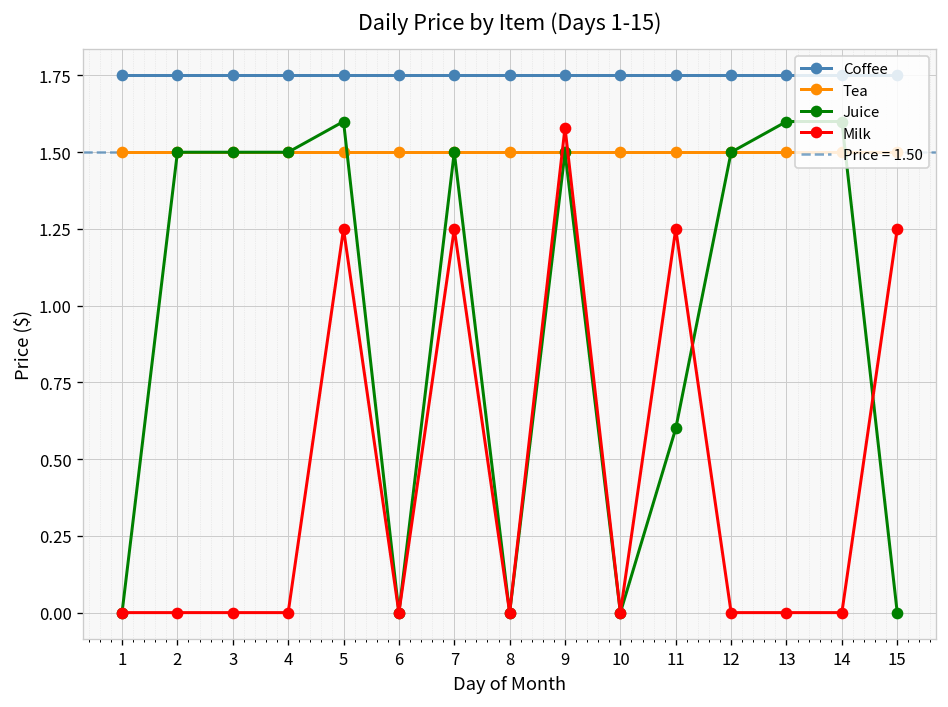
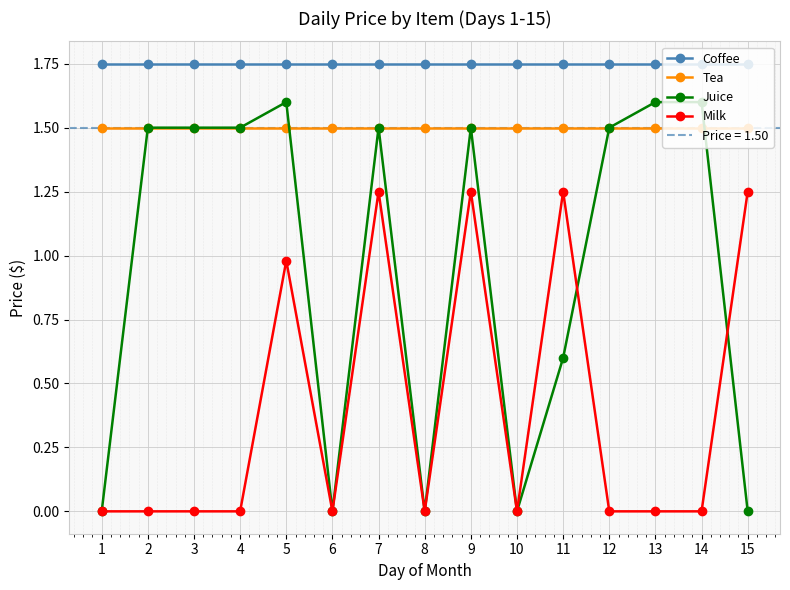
Milk, 5: 1.25 -> 0.98
Milk, 9: 1.58 -> 1.25
